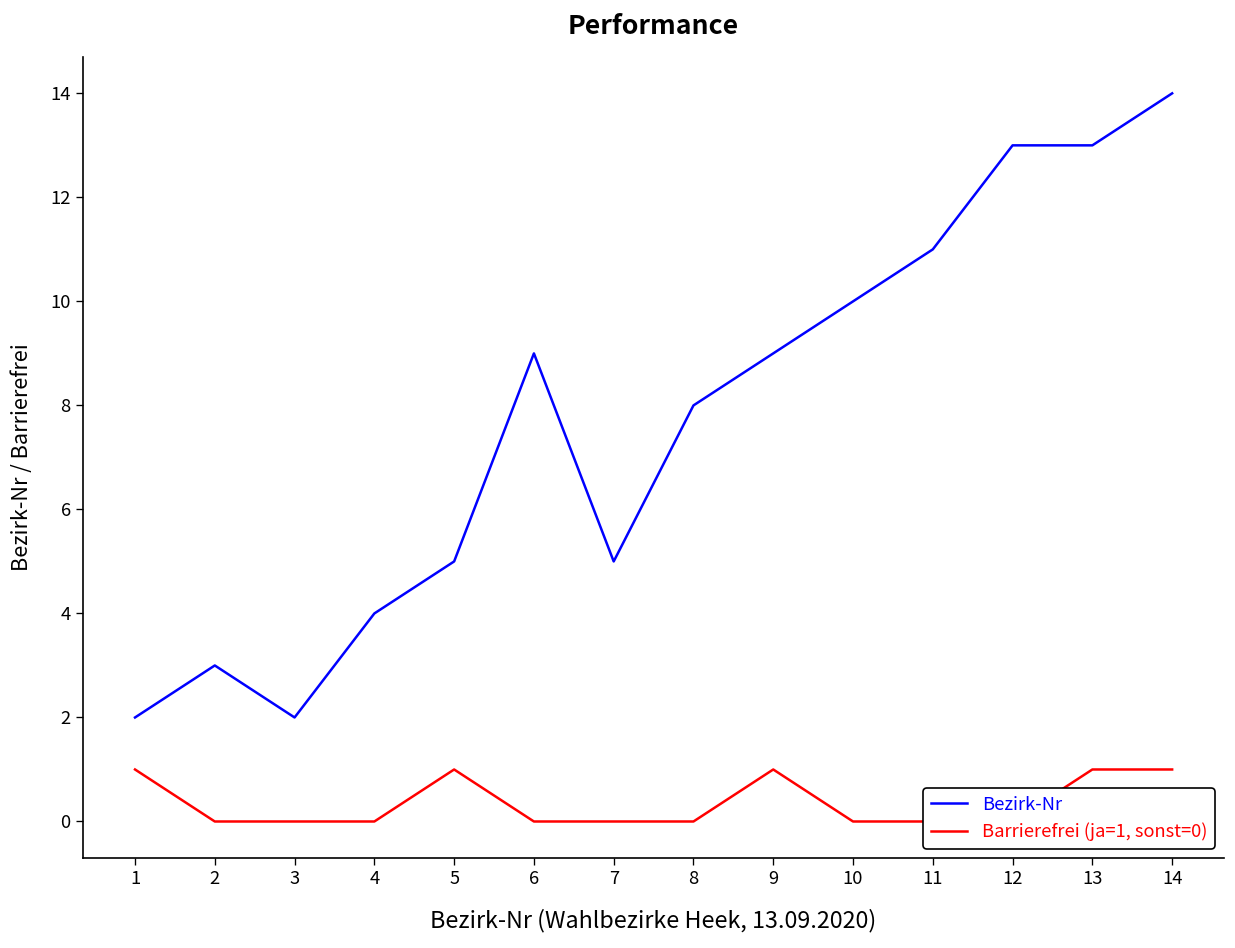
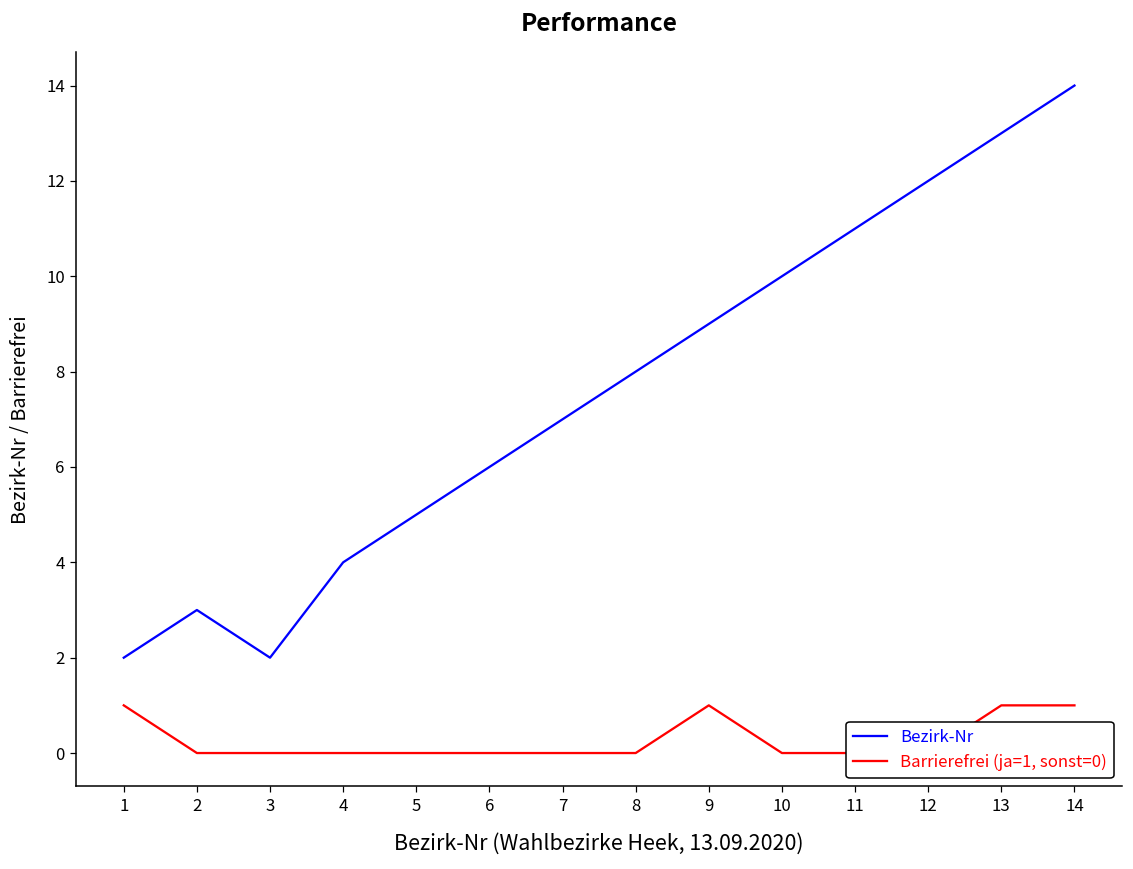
Barrierefrei (ja=1, sonst=0), 5: 1 -> 0
Bezirk-Nr, 6: 9 -> 6
Bezirk-Nr, 7: 5 -> 7
Bezirk-Nr, 12: 13 -> 12
